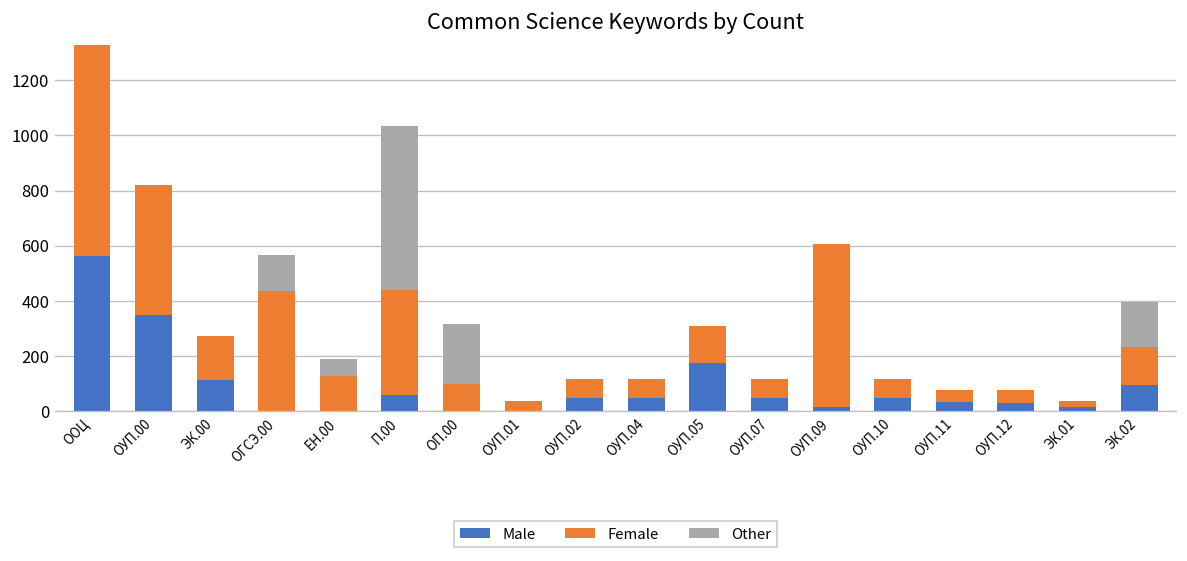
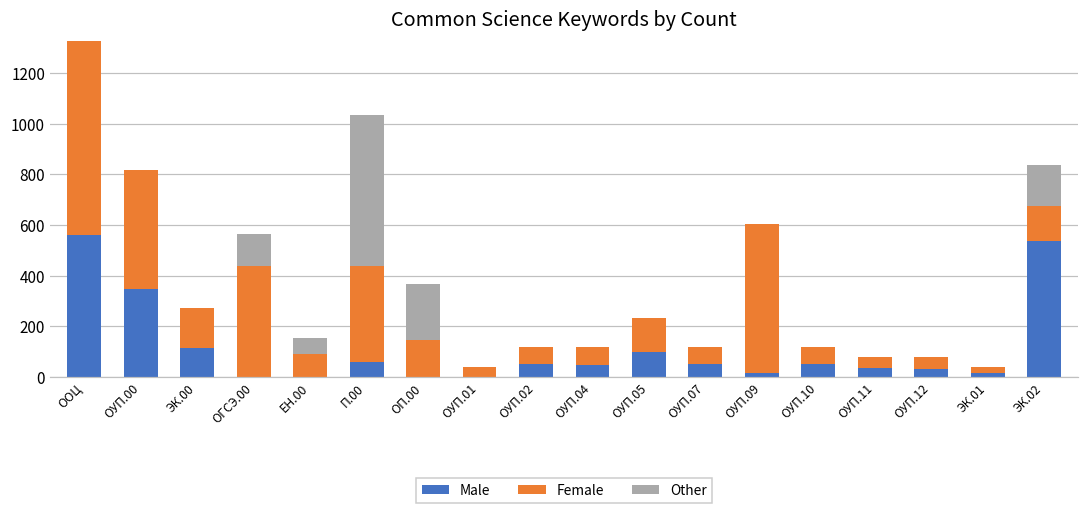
Female, ЕН.00: 130 -> 90
Female, ОП.00: 100 -> 150
Male, ОУП.05: 180 -> 100
Male, ЭК.02: 100 -> 540
